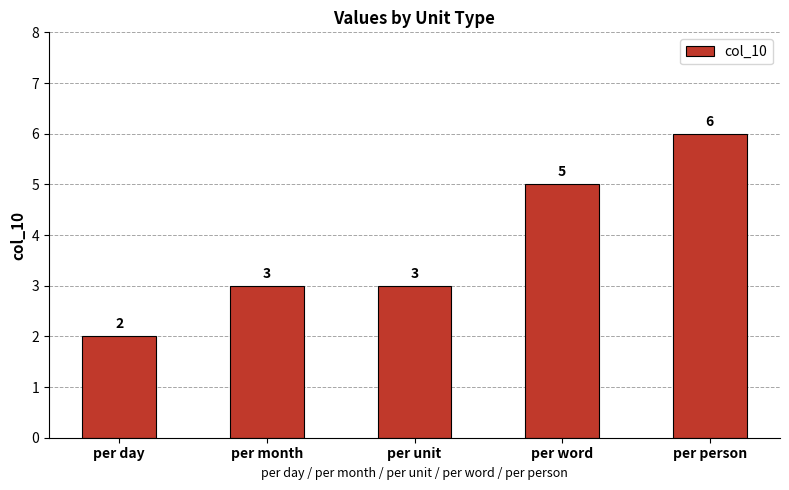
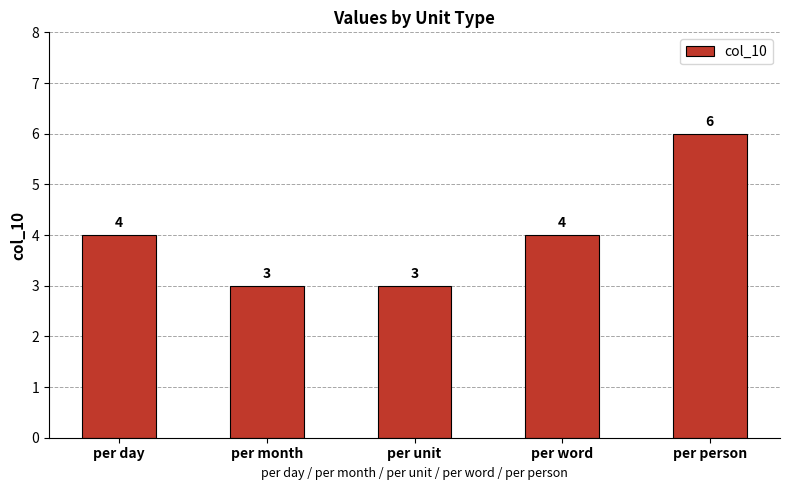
per day: 2 -> 4
per word: 5 -> 4
